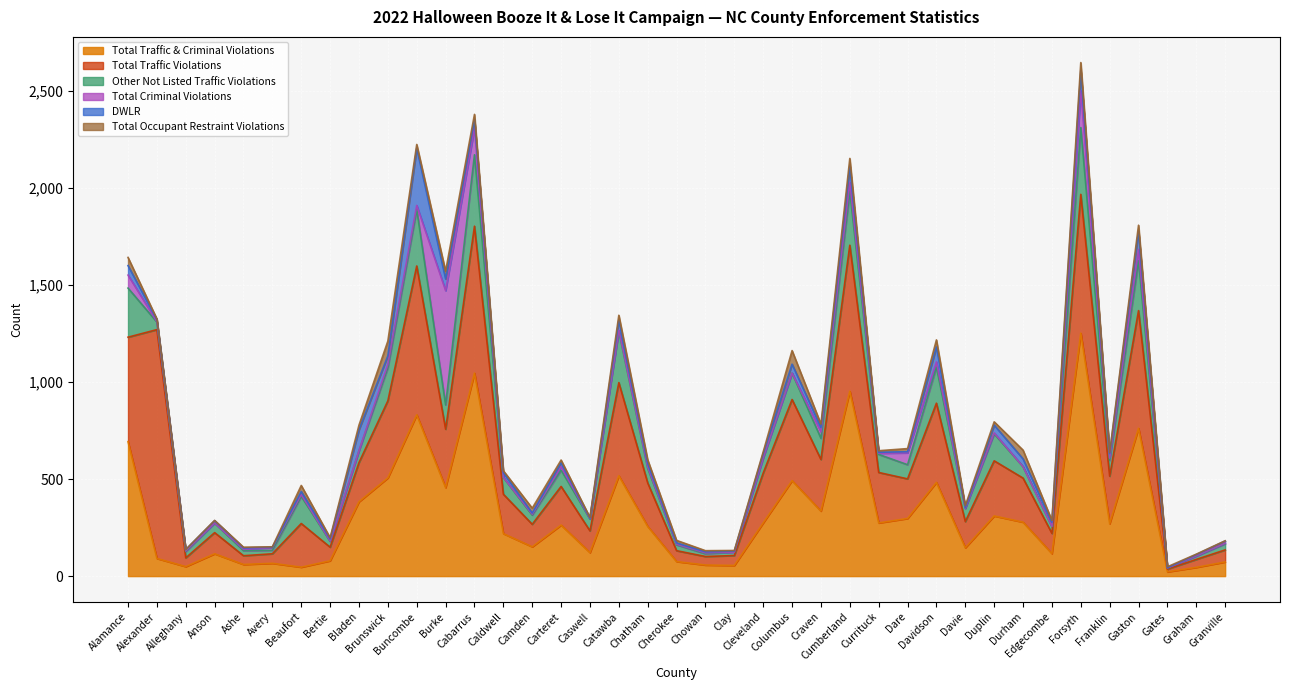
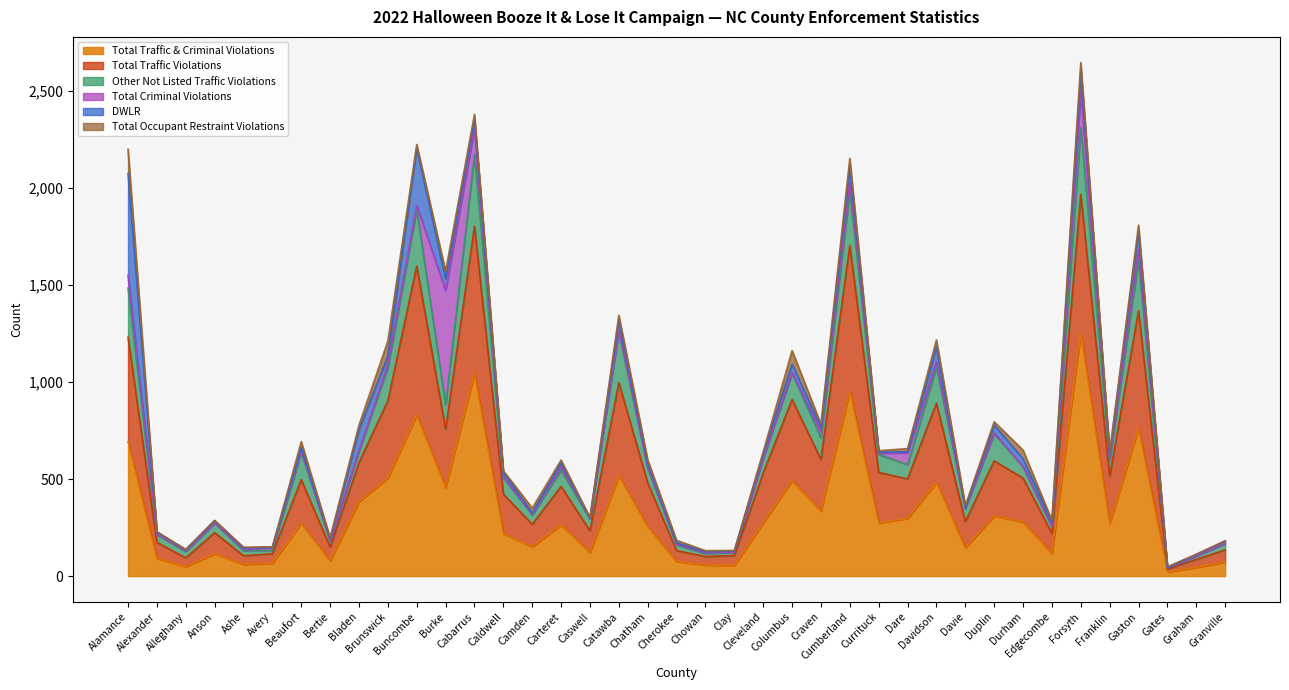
DWLR, Alamance: 50 -> 520
Total Occupant Restraint Violations, Alamance: 40 -> 130
Total Traffic Violations, Alexander: 1,180 -> 80
Total Traffic & Criminal Violations, Beaufort: 50 -> 270
